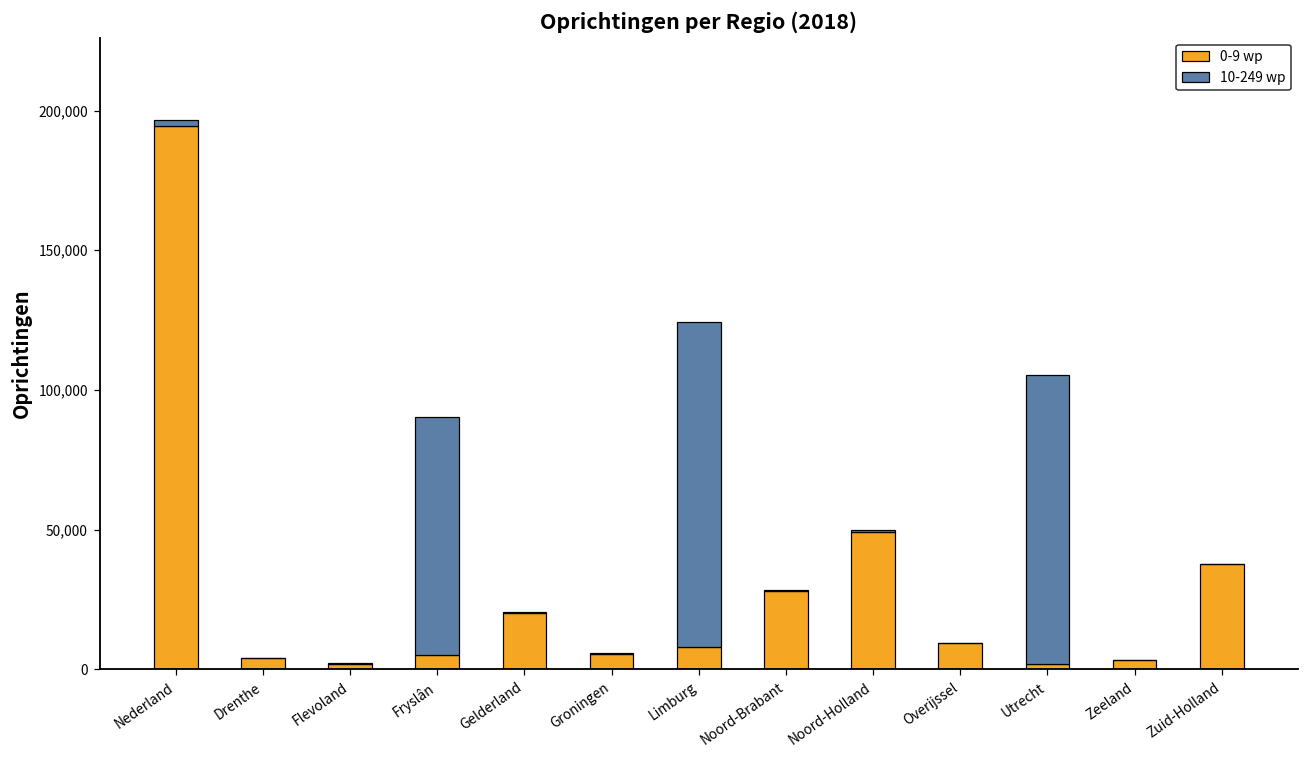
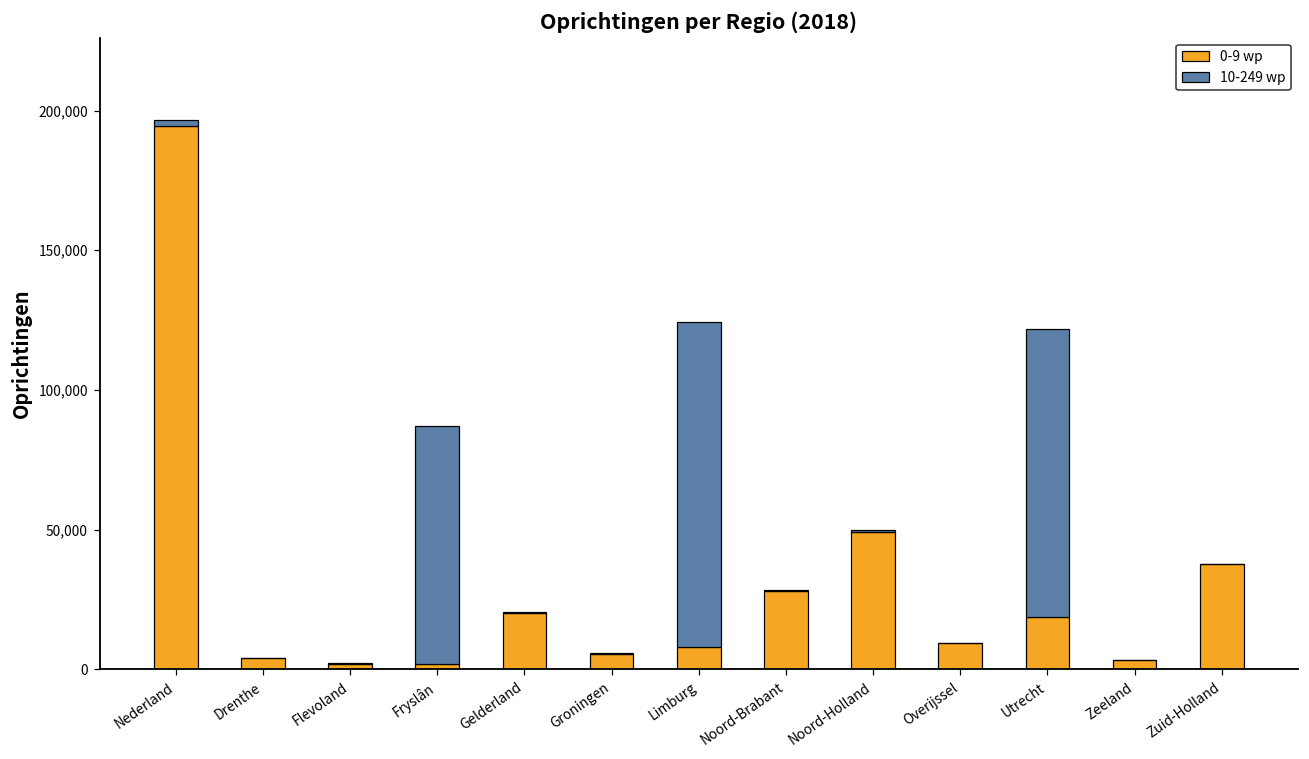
0-9 wp, Fryslân: 5,000 -> 2,000
0-9 wp, Utrecht: 2,000 -> 19,000
